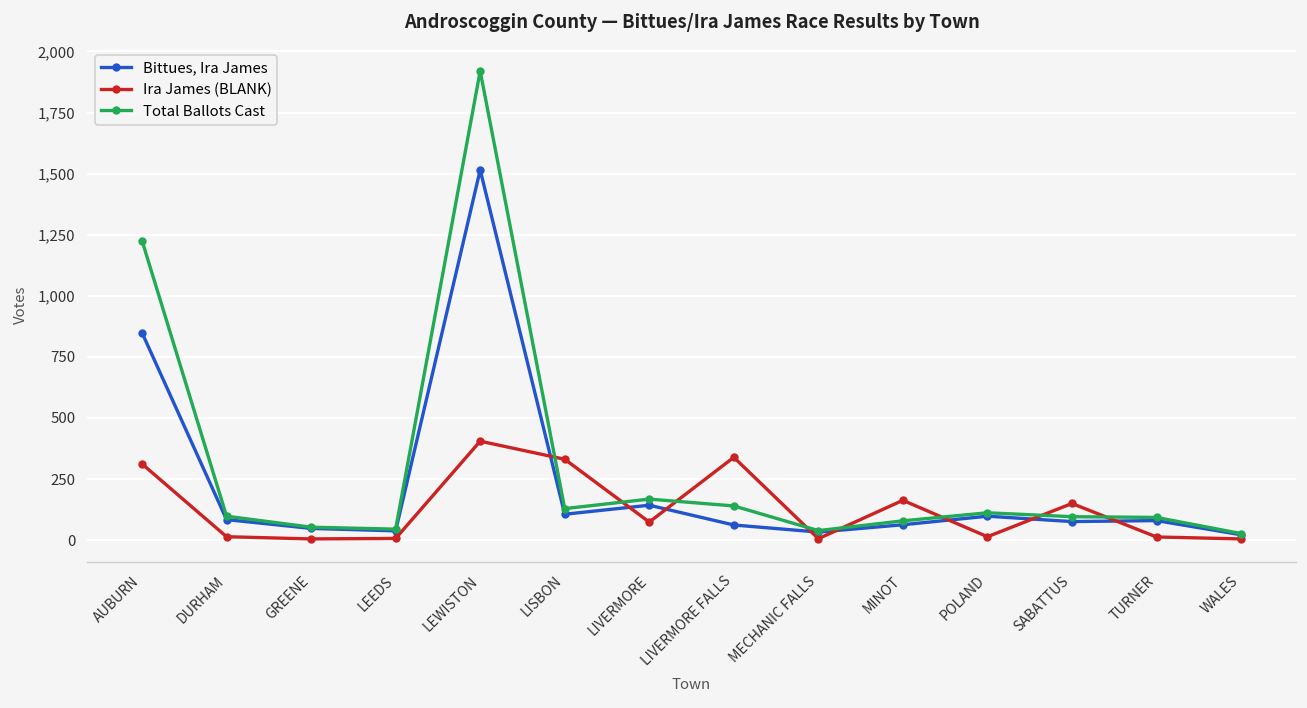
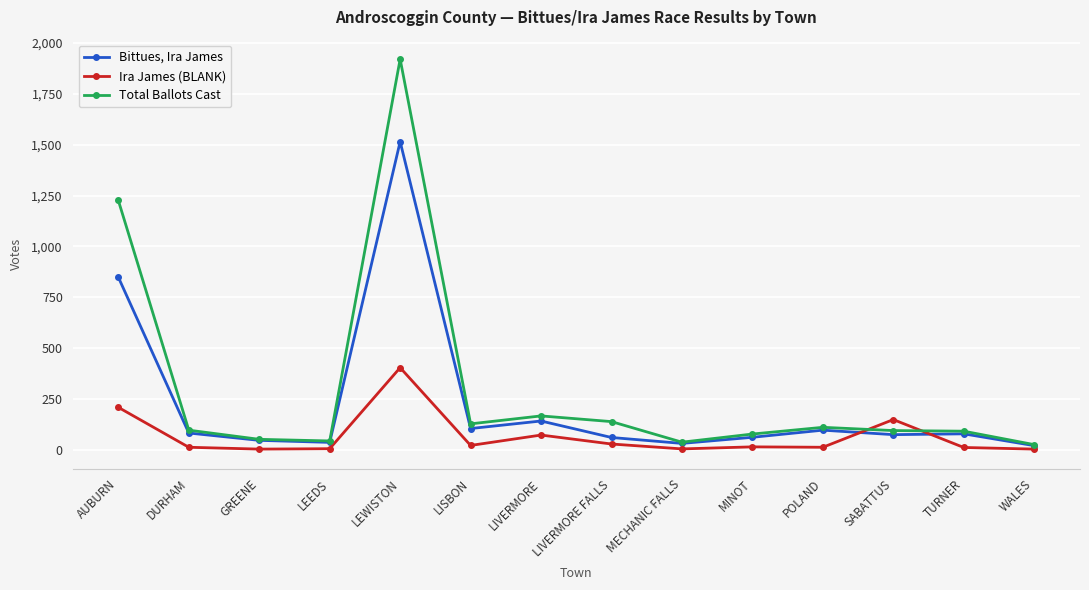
Ira James (BLANK), AUBURN: 310 -> 210
Ira James (BLANK), LISBON: 330 -> 20
Ira James (BLANK), LIVERMORE FALLS: 340 -> 30
Ira James (BLANK), MINOT: 160 -> 20
